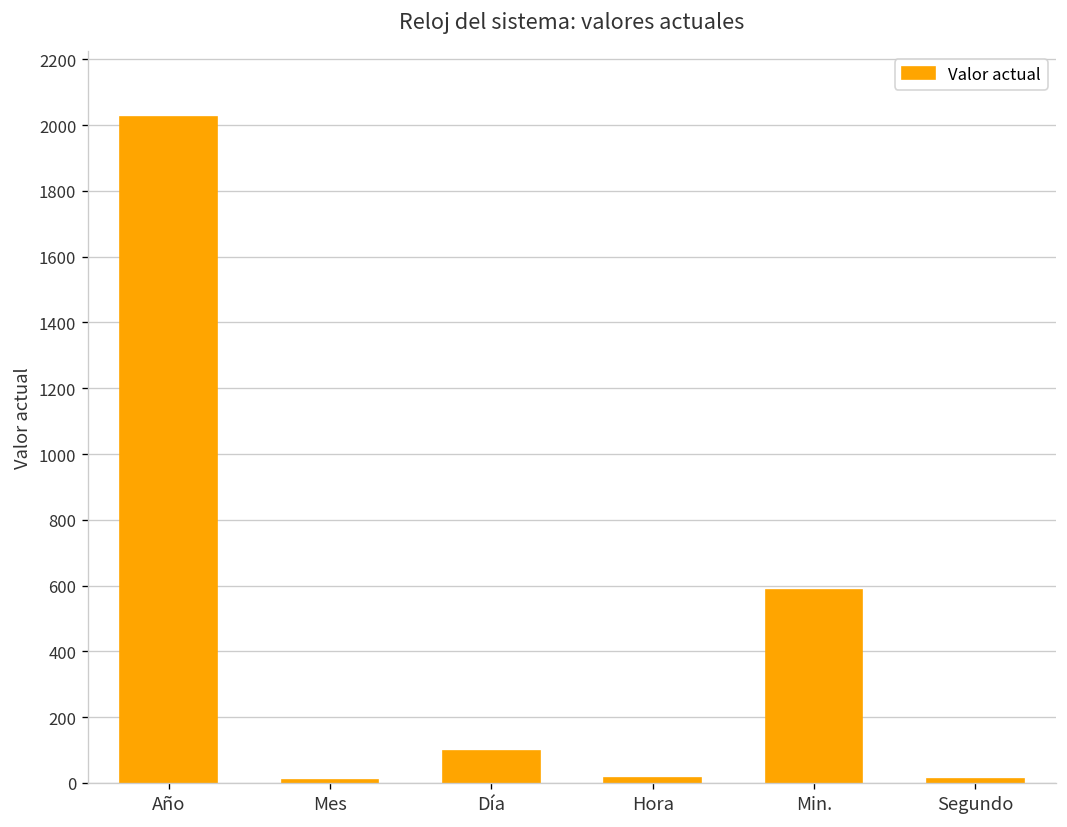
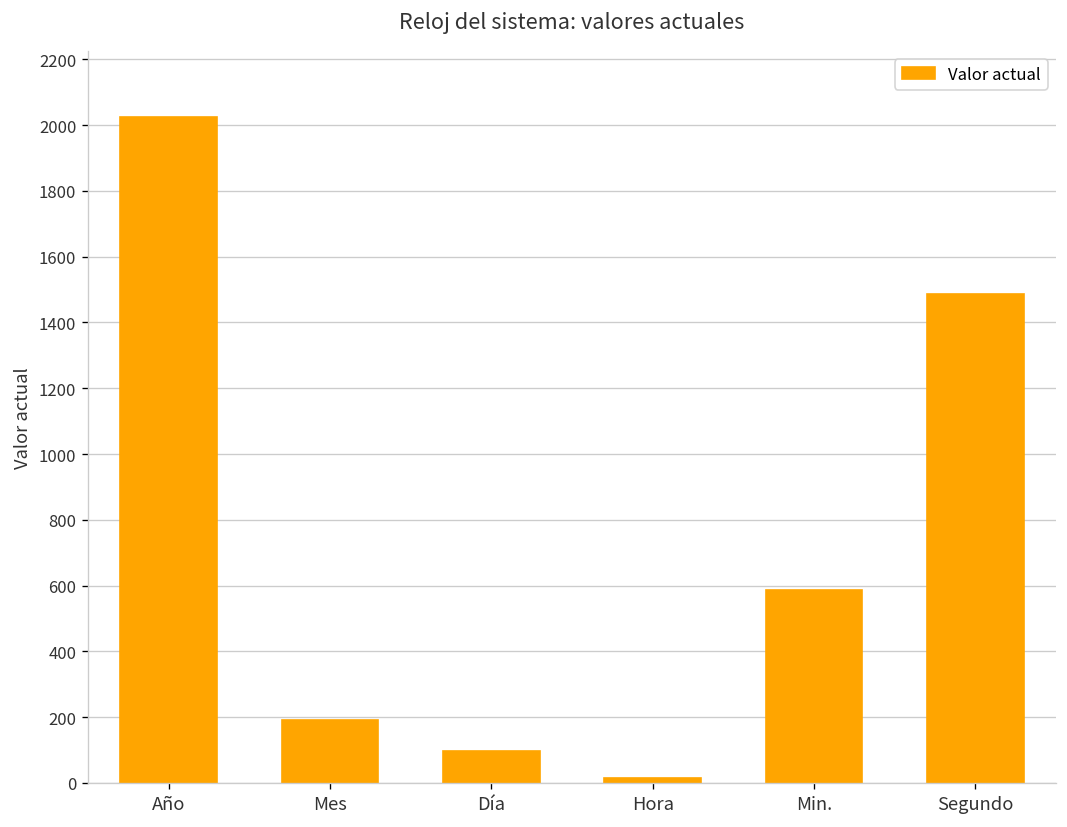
Mes: 10 -> 190
Segundo: 10 -> 1490
